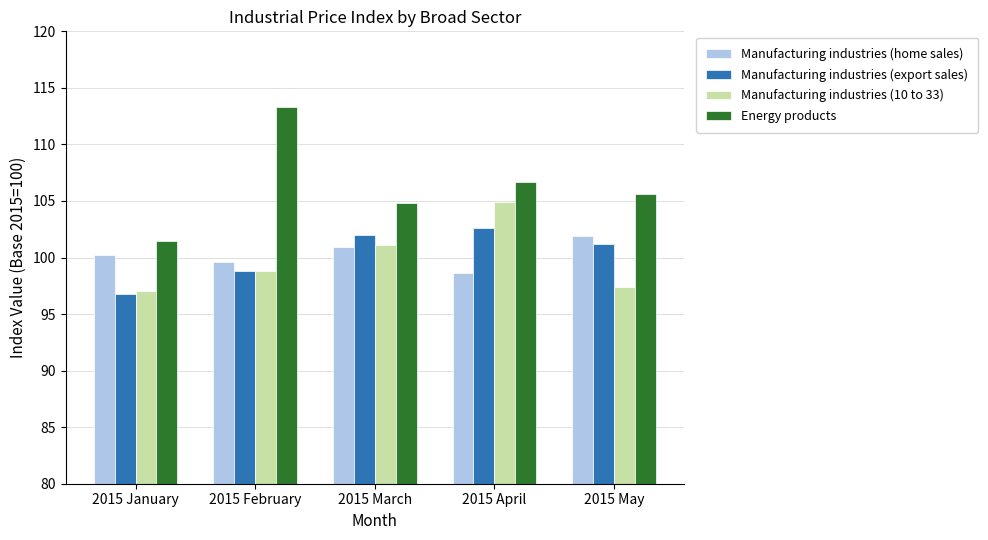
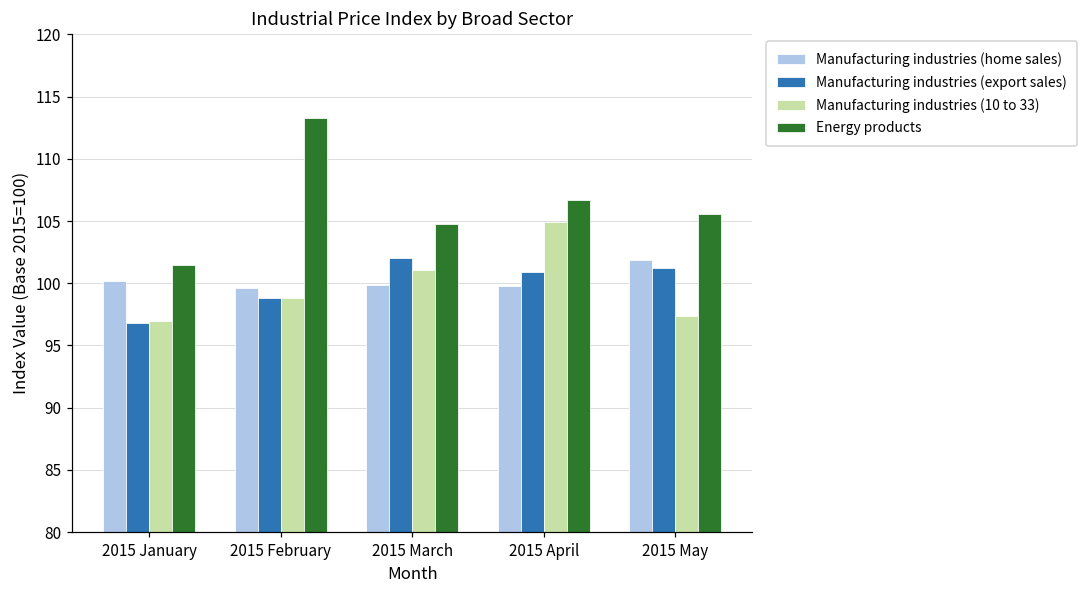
Manufacturing industries (home sales), 2015 March: 100.9 -> 99.9
Manufacturing industries (home sales), 2015 April: 98.6 -> 99.8
Manufacturing industries (export sales), 2015 April: 102.6 -> 100.9
